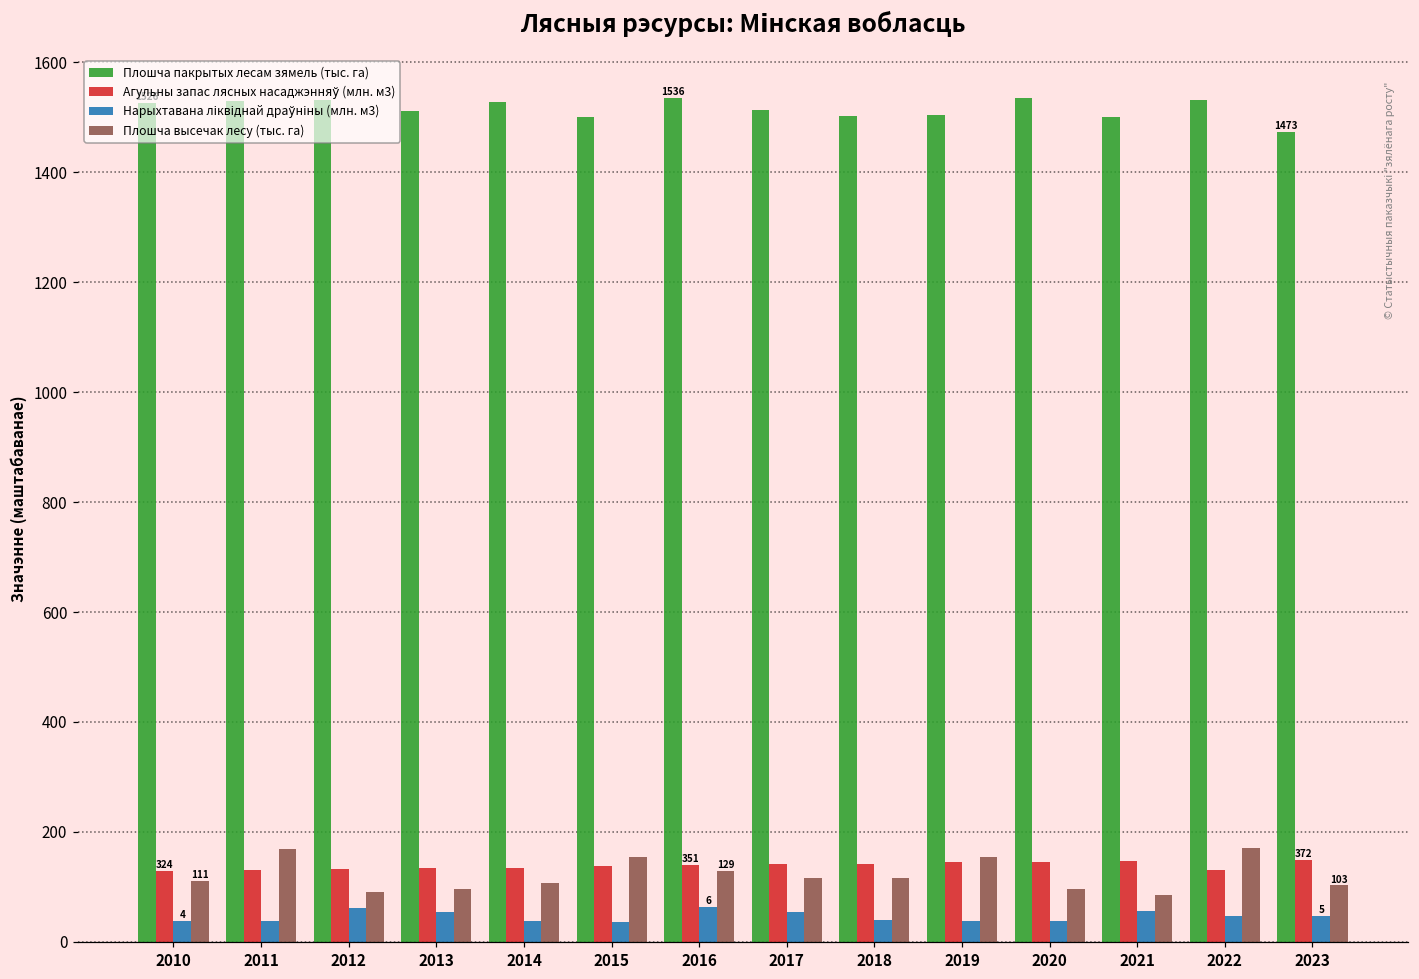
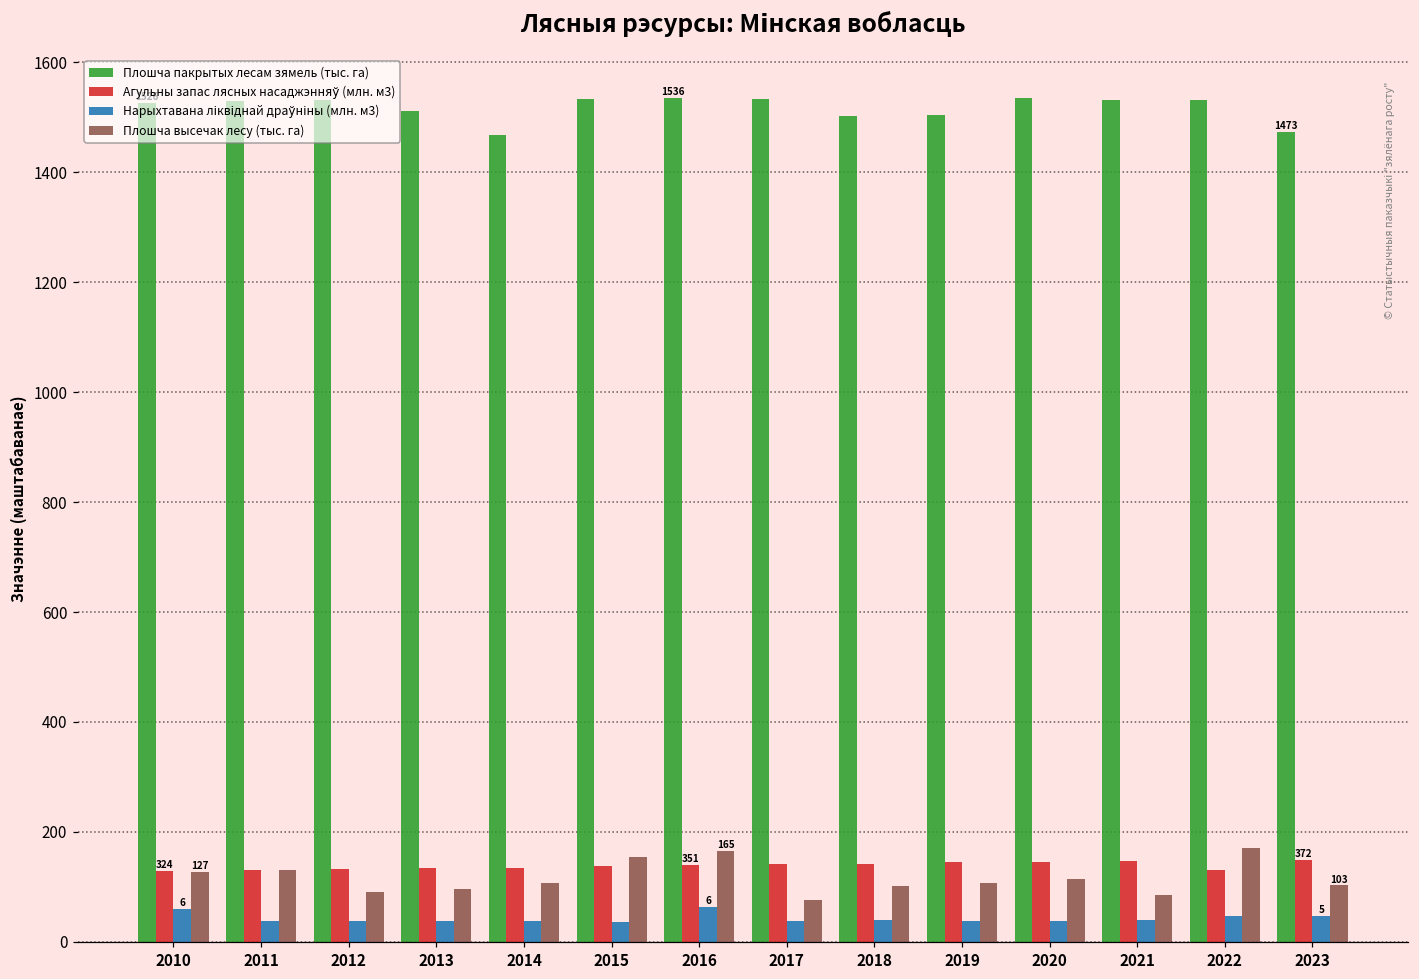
Нарыхтавана ліквіднай драўніны (млн. м3), 2010: 4 -> 6
Плошча высечак лесу (тыс. га), 2010: 111 -> 127
Плошча высечак лесу (тыс. га), 2011: 170 -> 130
Нарыхтавана ліквіднай драўніны (млн. м3), 2012: 60 -> 40
Нарыхтавана ліквіднай драўніны (млн. м3), 2013: 50 -> 40
Плошча пакрытых лесам зямель (тыс. га), 2014: 1530 -> 1470
Плошча пакрытых лесам зямель (тыс. га), 2015: 1500 -> 1530
Плошча высечак лесу (тыс. га), 2016: 129 -> 165
Плошча пакрытых лесам зямель (тыс. га), 2017: 1510 -> 1530
Нарыхтавана ліквіднай драўніны (млн. м3), 2017: 50 -> 40
Плошча высечак лесу (тыс. га), 2017: 120 -> 80
Плошча высечак лесу (тыс. га), 2018: 120 -> 100
Плошча высечак лесу (тыс. га), 2019: 150 -> 110
Плошча высечак лесу (тыс. га), 2020: 100 -> 110
Плошча пакрытых лесам зямель (тыс. га), 2021: 1500 -> 1530
Нарыхтавана ліквіднай драўніны (млн. м3), 2021: 60 -> 40
